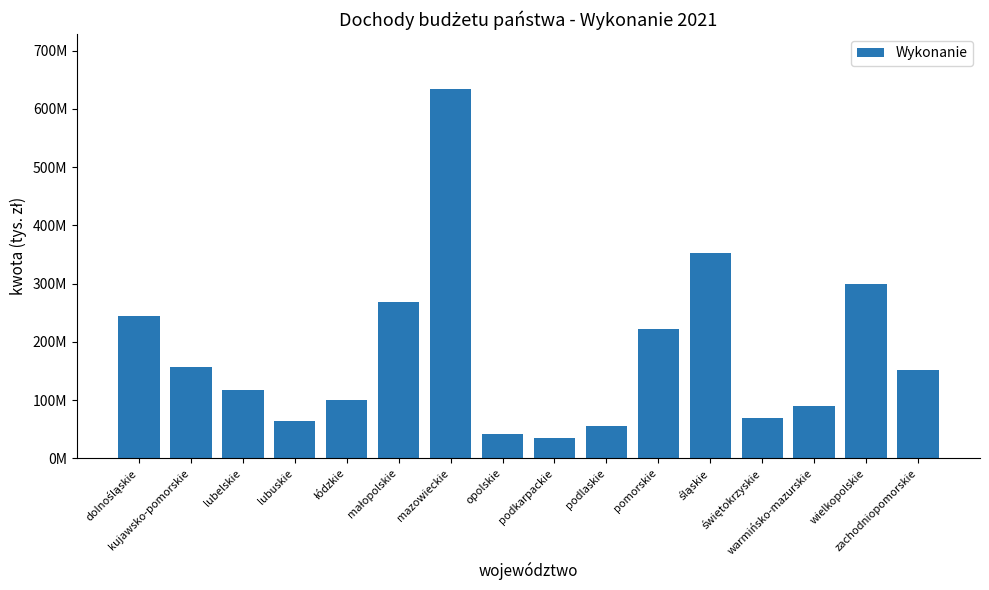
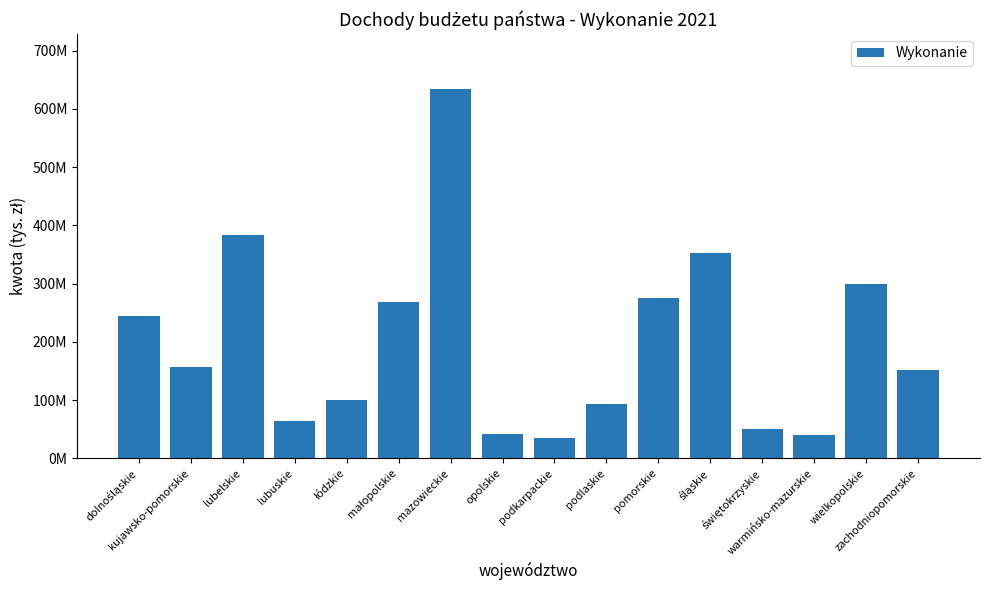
lubelskie: 120000000 -> 380000000
podlaskie: 50000000 -> 90000000
pomorskie: 220000000 -> 270000000
świętokrzyskie: 70000000 -> 50000000
warmińsko-mazurskie: 90000000 -> 40000000
